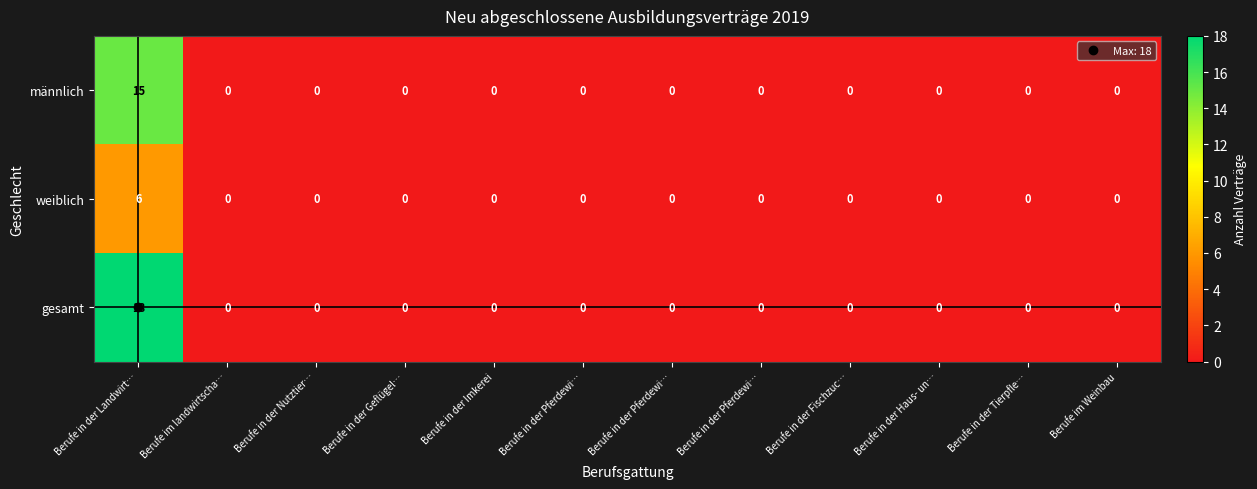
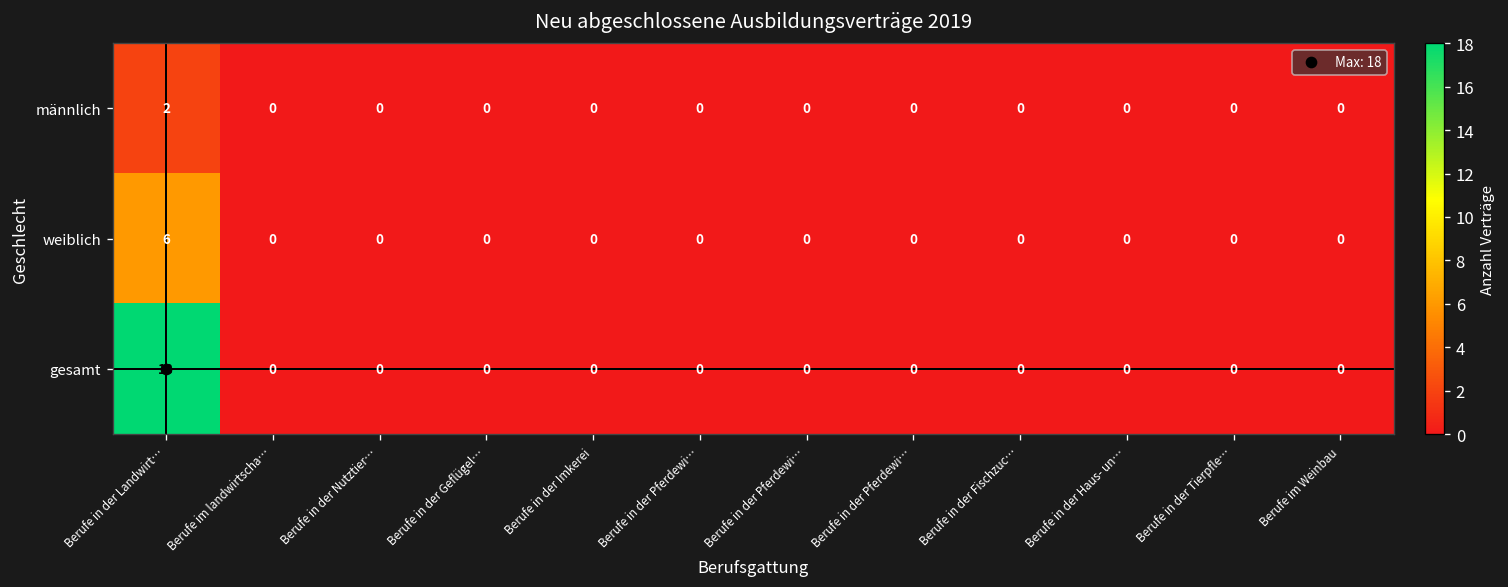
männlich, Berufe in der Landwirt…: 15 -> 2
